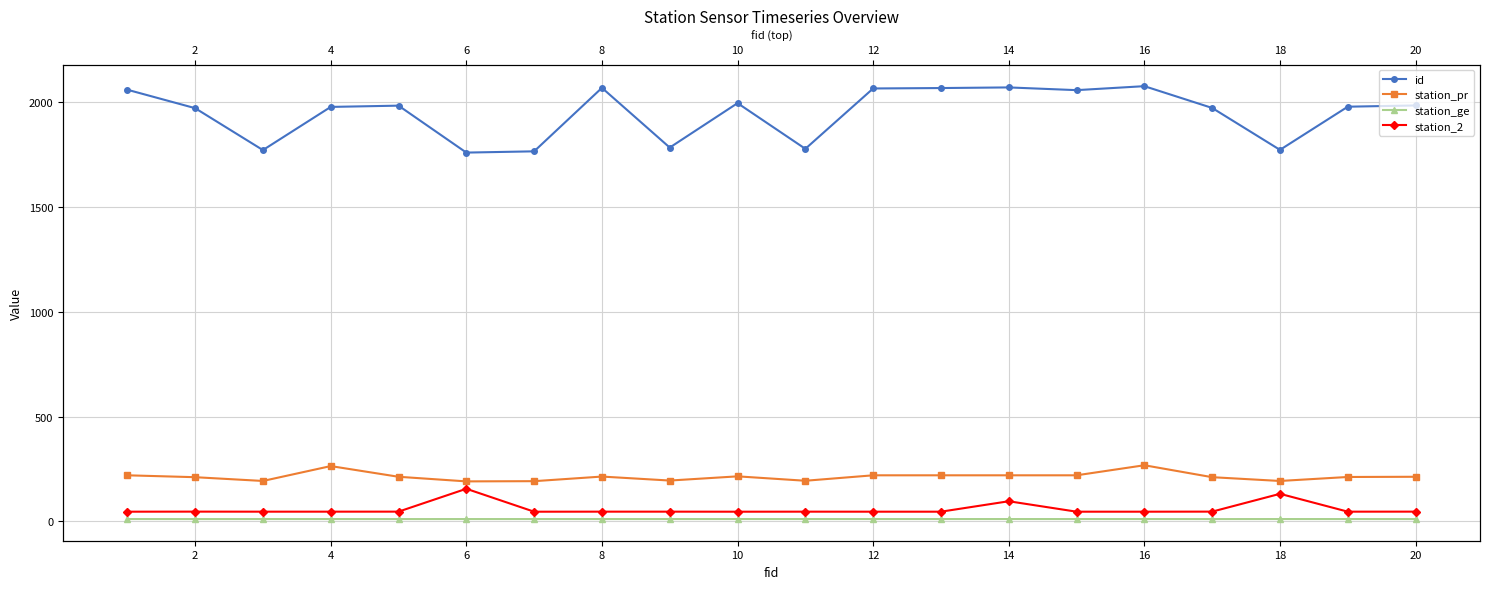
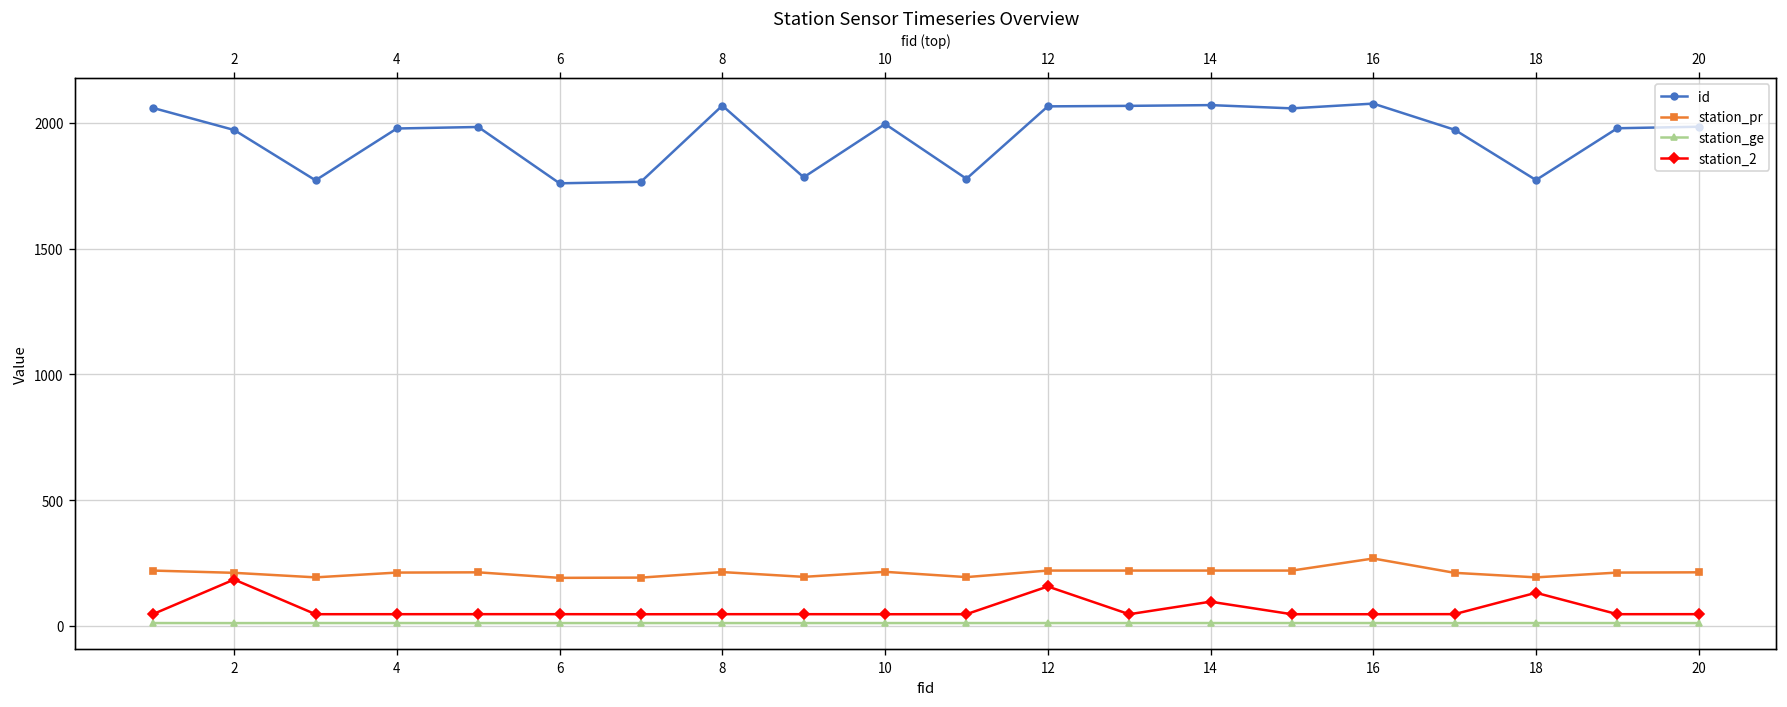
station_2, 2: 50 -> 180
station_pr, 4: 260 -> 210
station_2, 6: 160 -> 50
station_2, 12: 50 -> 160
